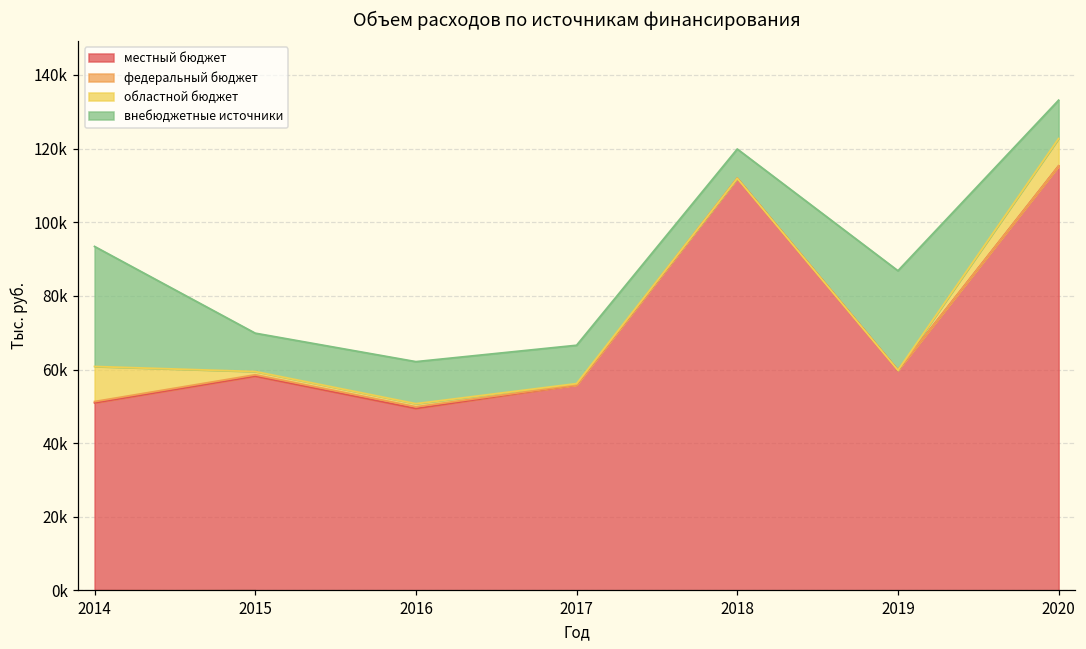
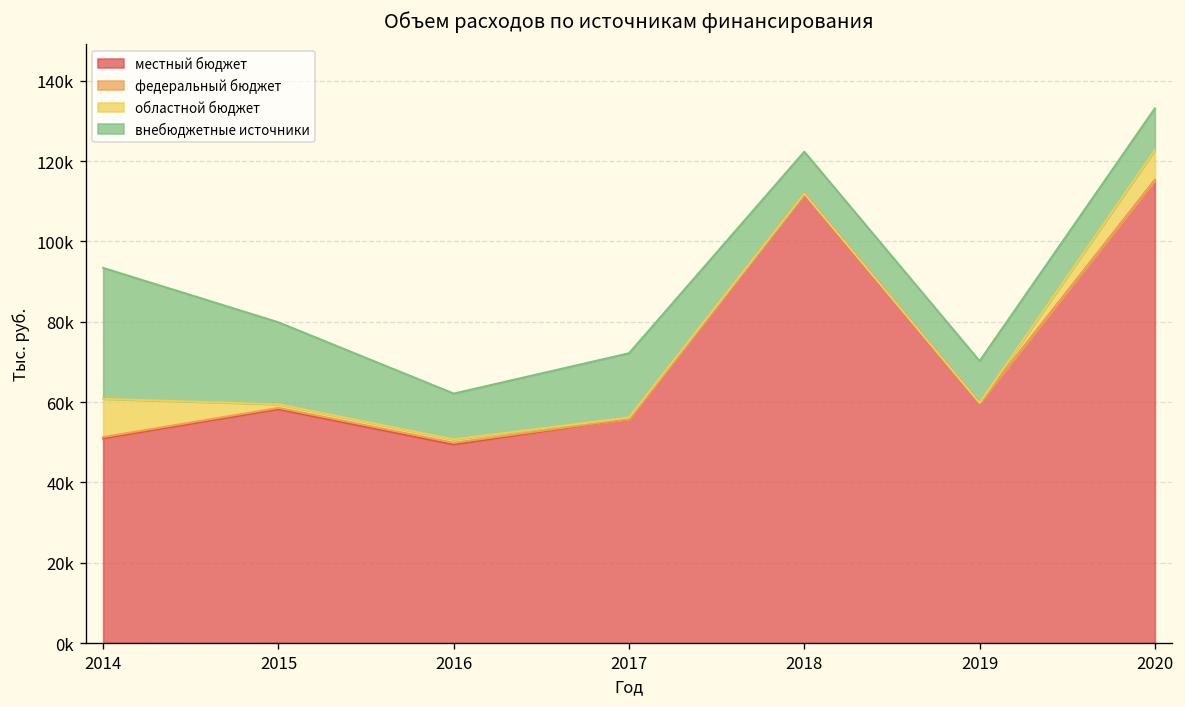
внебюджетные источники, 2015: 10000 -> 20000
внебюджетные источники, 2017: 10000 -> 16000
внебюджетные источники, 2018: 8000 -> 10000
внебюджетные источники, 2019: 27000 -> 10000
